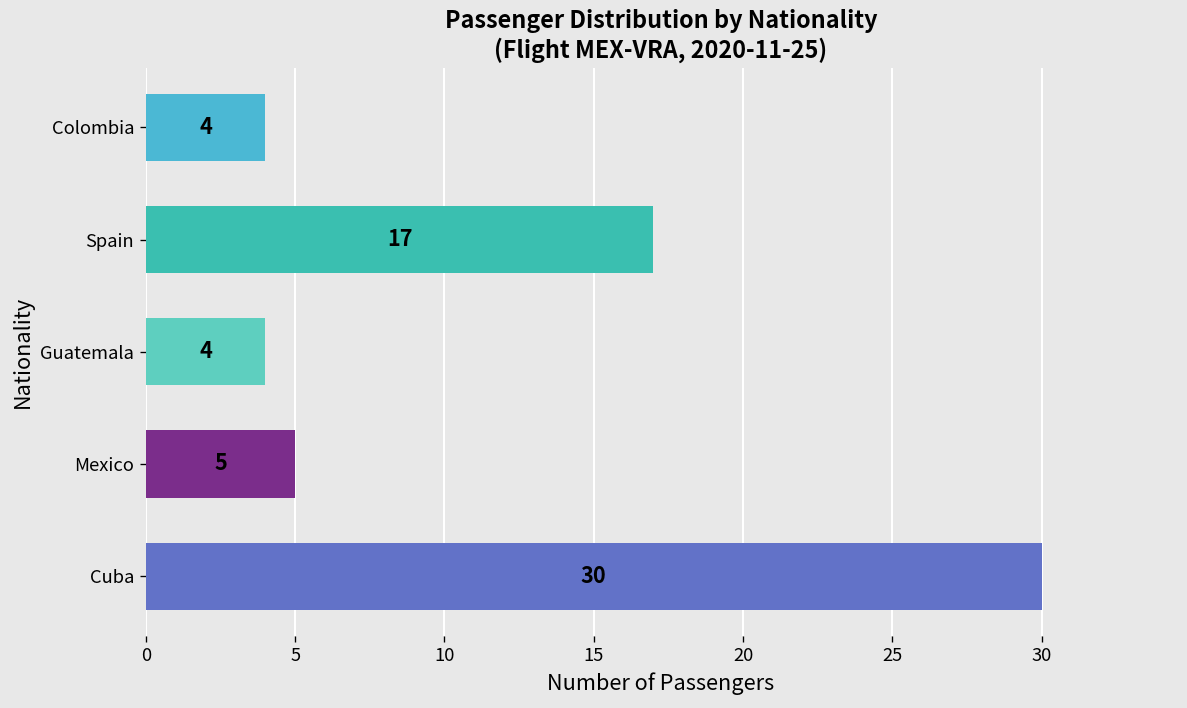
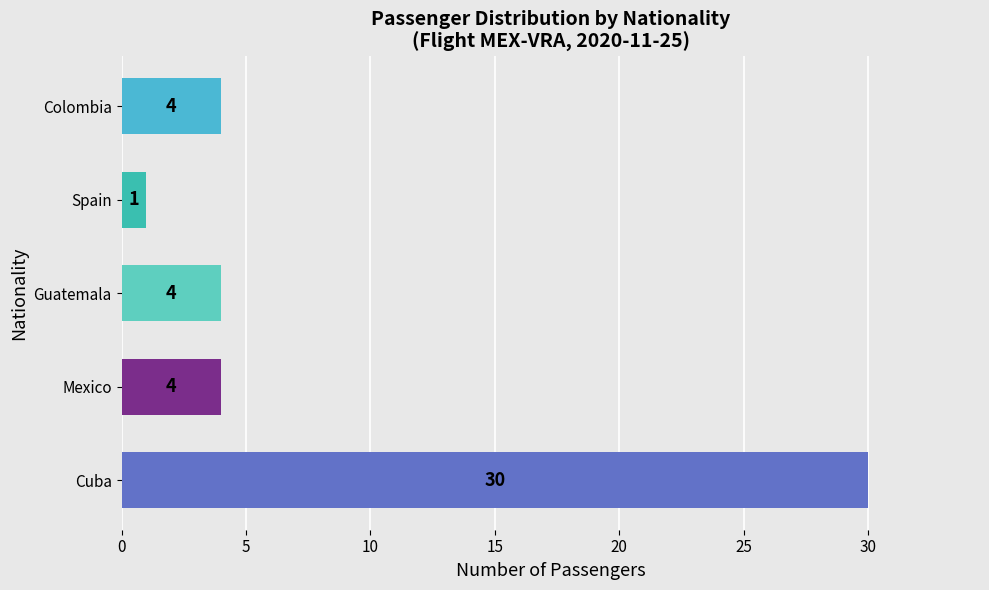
Spain: 17 -> 1
Mexico: 5 -> 4
